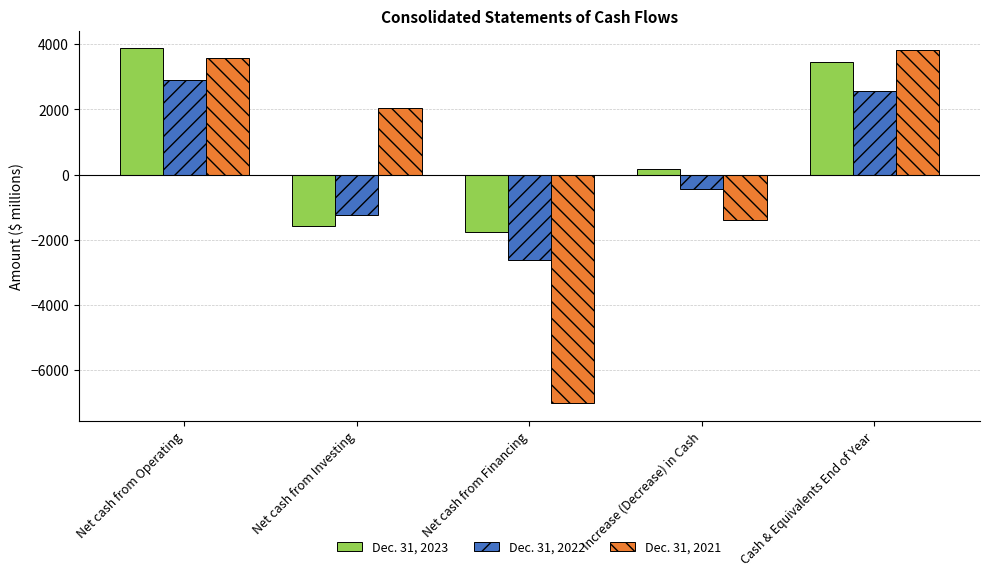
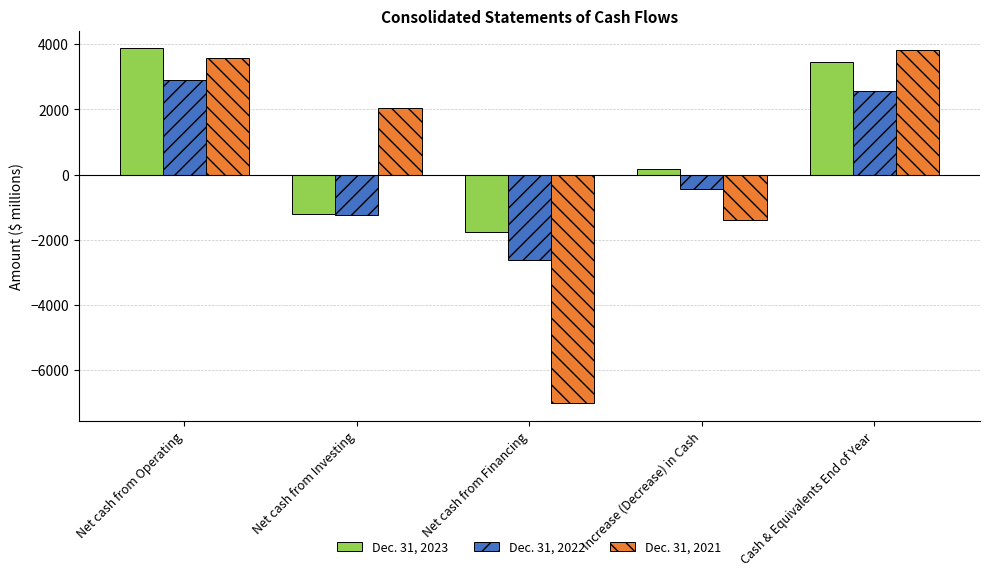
Dec. 31, 2023, Net cash from Investing: -1600 -> -1200
